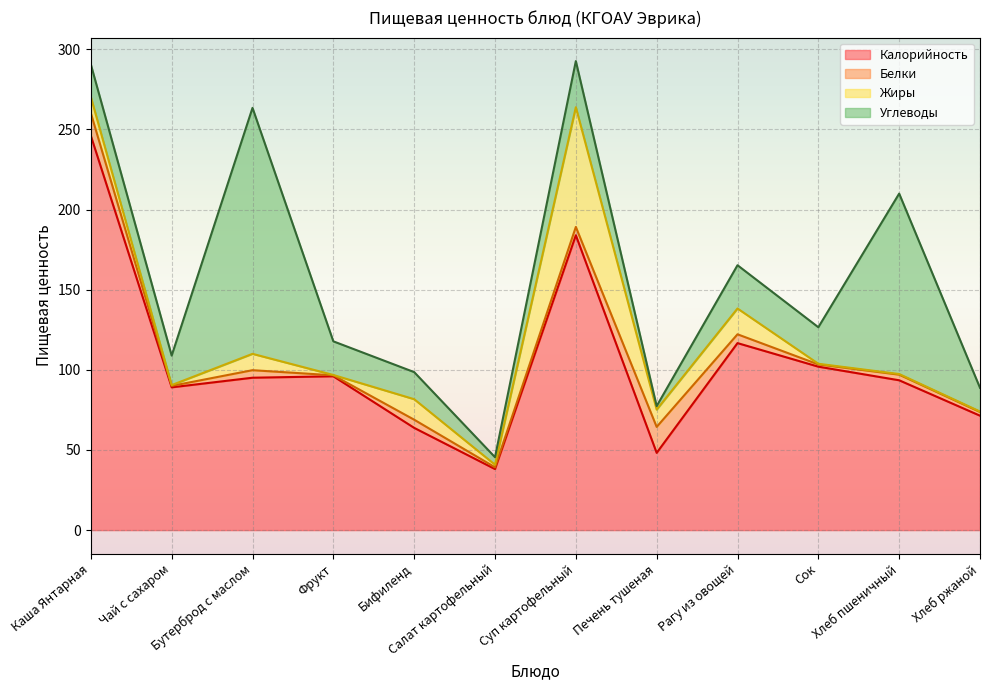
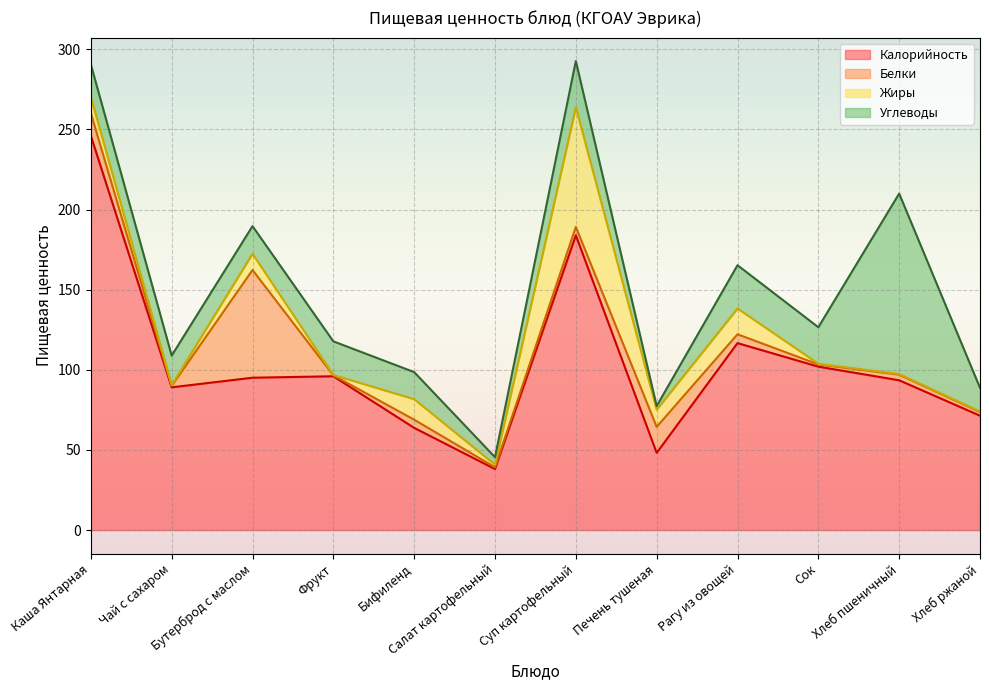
Белки, Бутерброд с маслом: 5 -> 67
Углеводы, Бутерброд с маслом: 154 -> 17
